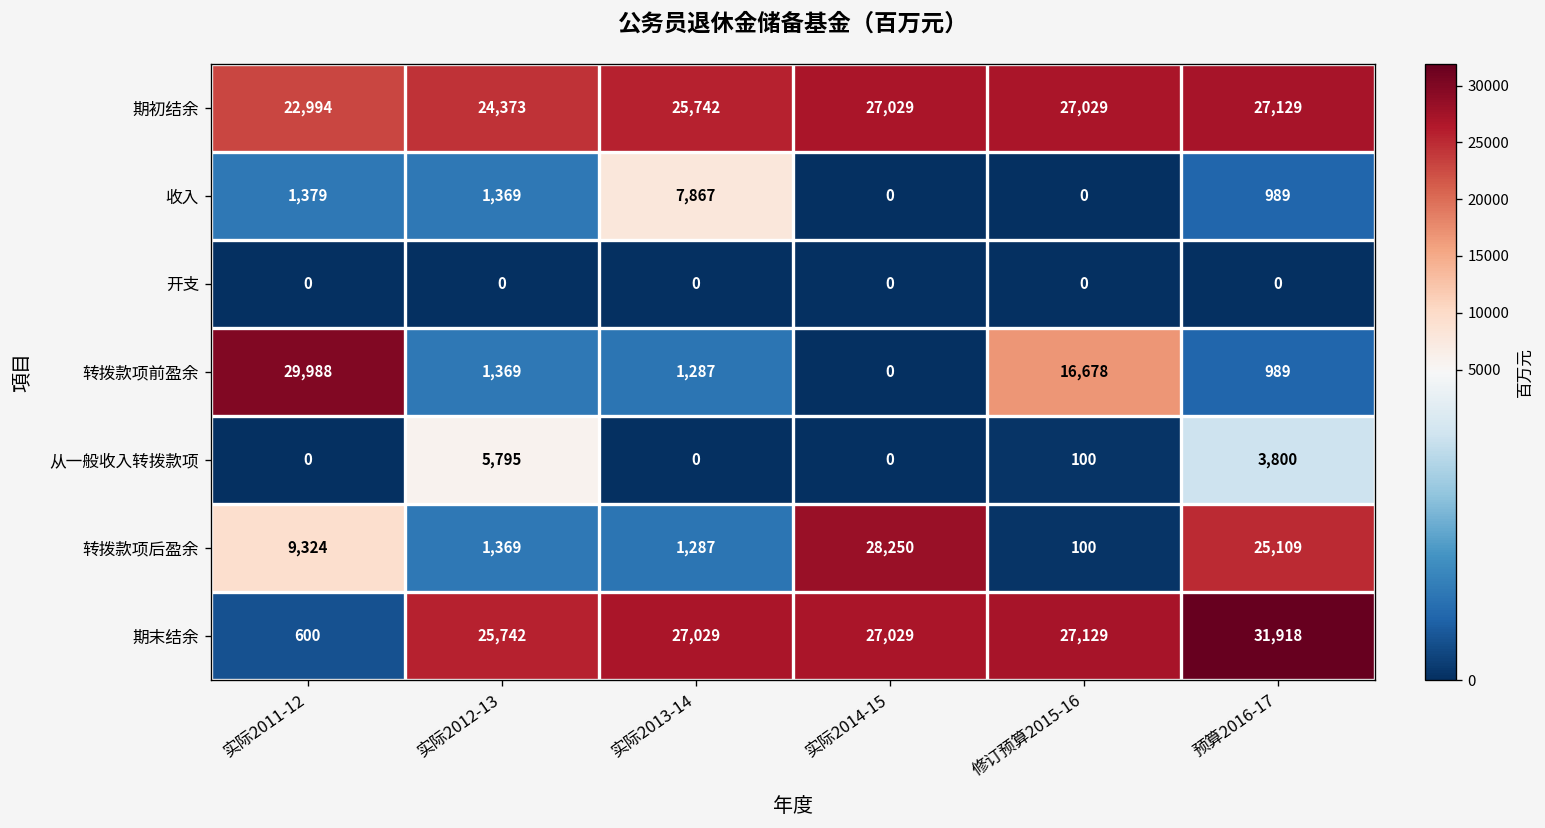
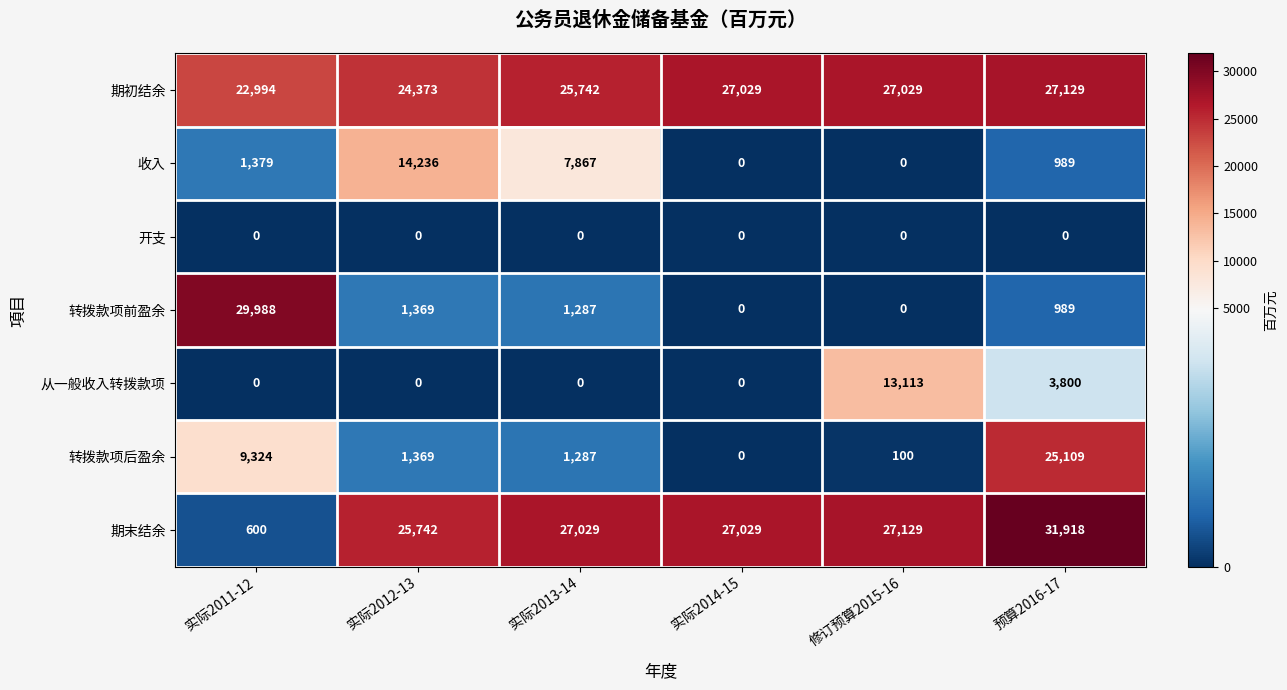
收入, 实际2012-13: 1,369 -> 14,236
转拨款项前盈余, 修订预算2015-16: 16,678 -> 0
从一般收入转拨款项, 实际2012-13: 5,795 -> 0
从一般收入转拨款项, 修订预算2015-16: 100 -> 13,113
转拨款项后盈余, 实际2014-15: 28,250 -> 0
